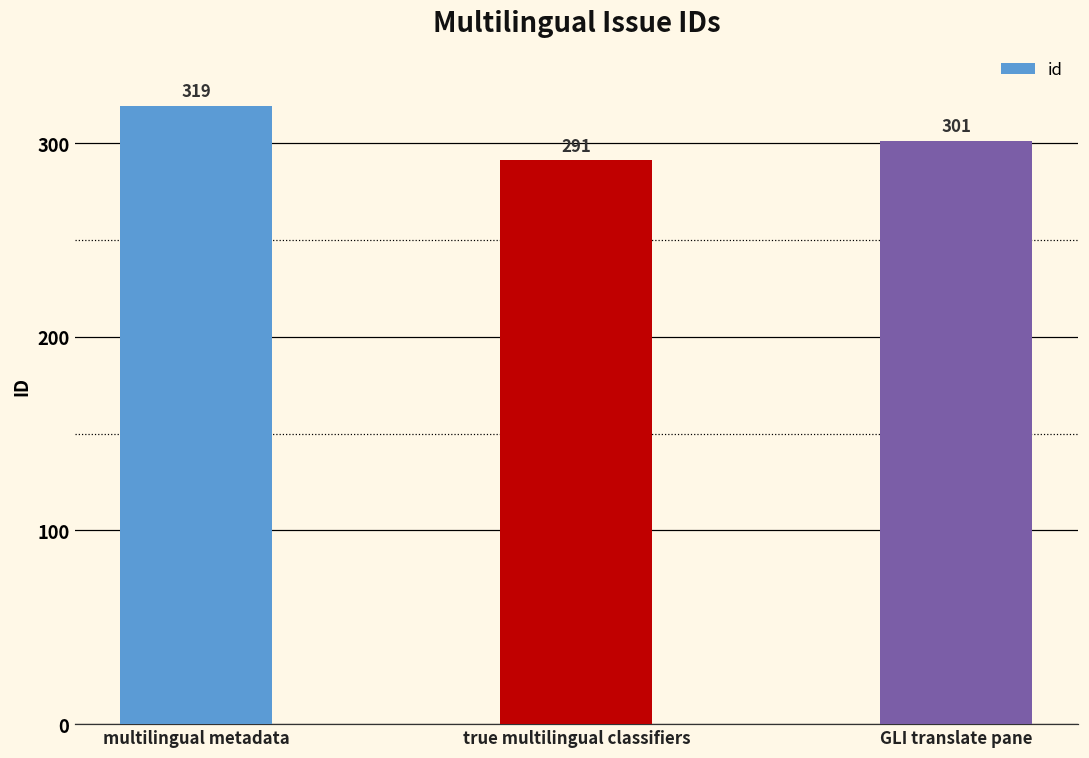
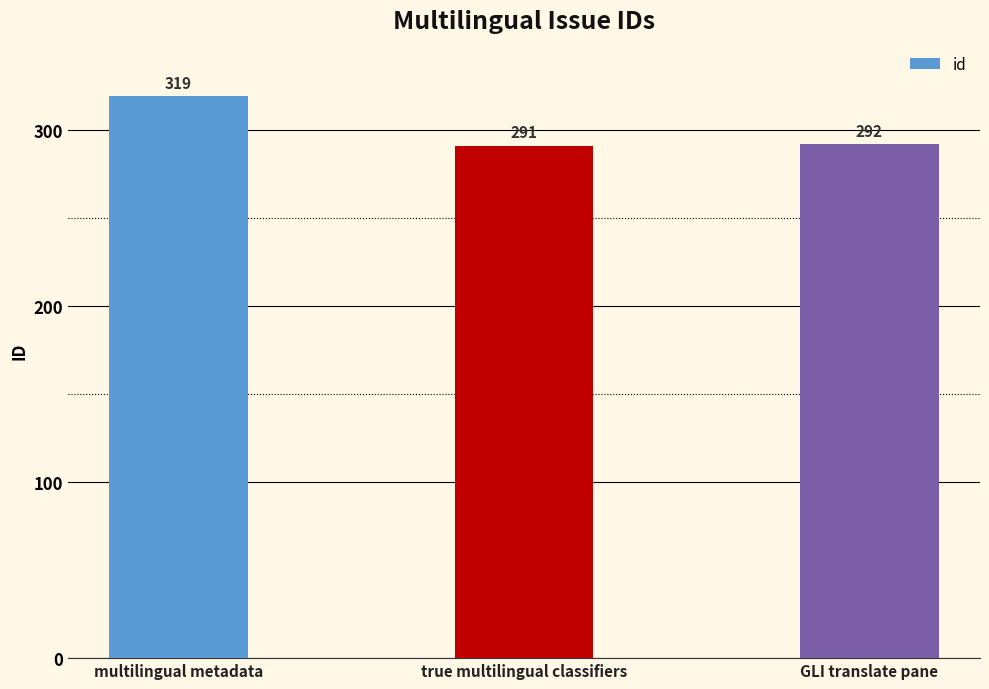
GLI translate pane: 301 -> 292
